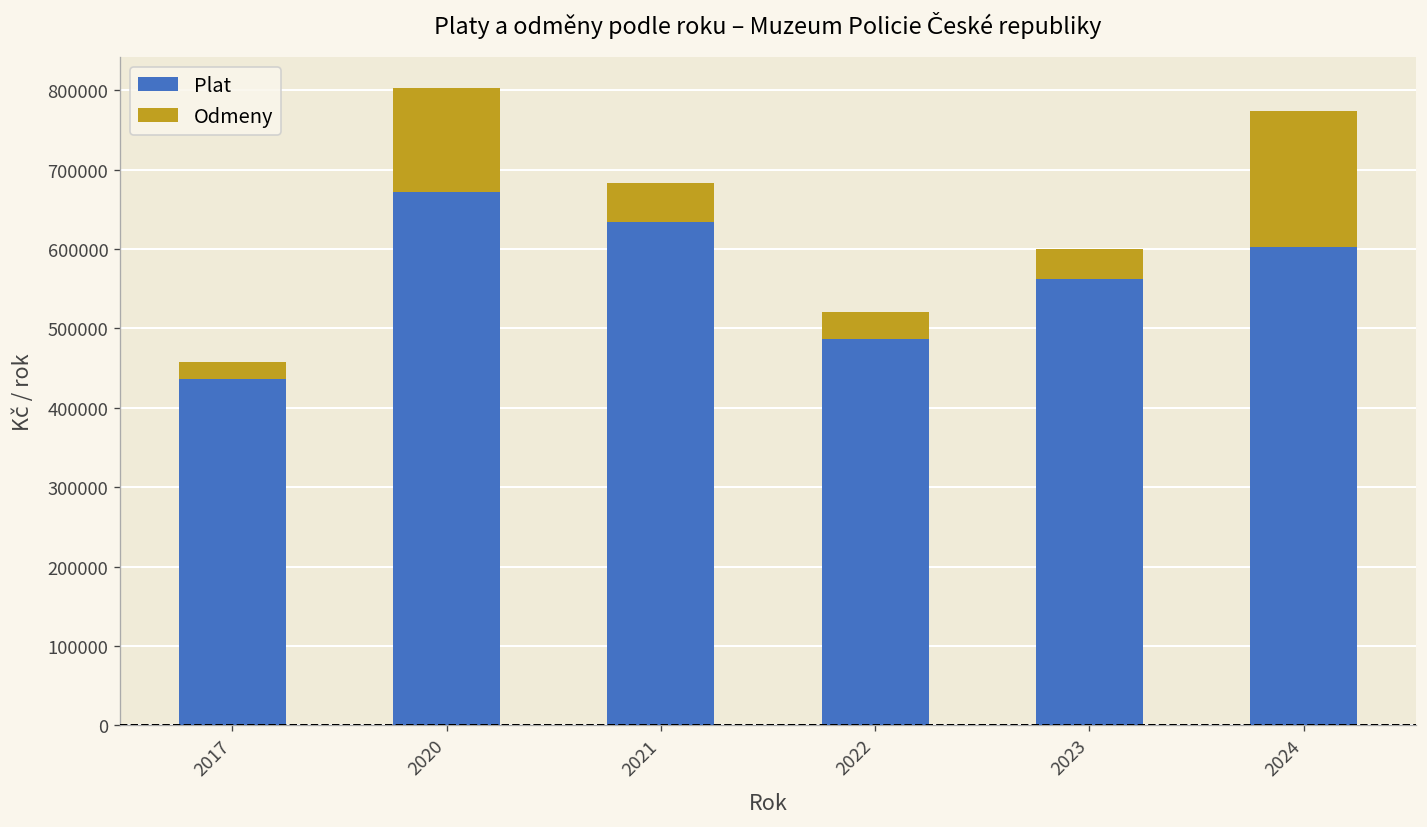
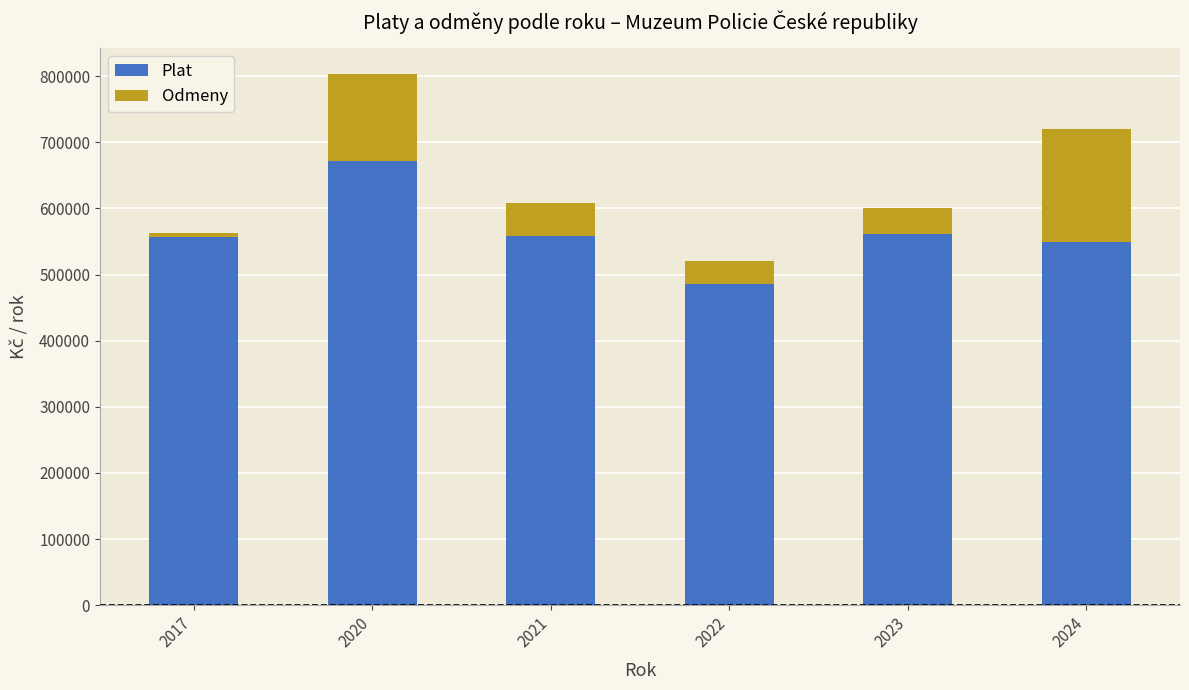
Plat, 2017: 440000 -> 560000
Odmeny, 2017: 20000 -> 10000
Plat, 2021: 630000 -> 560000
Plat, 2024: 600000 -> 550000
